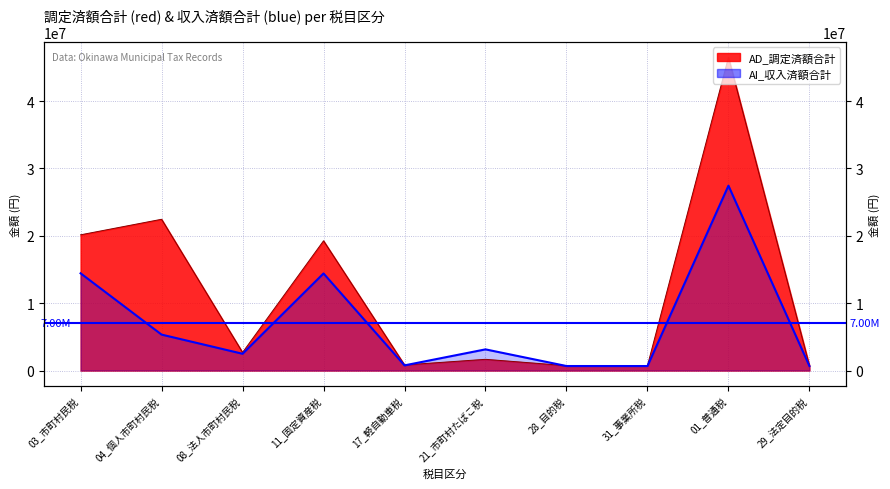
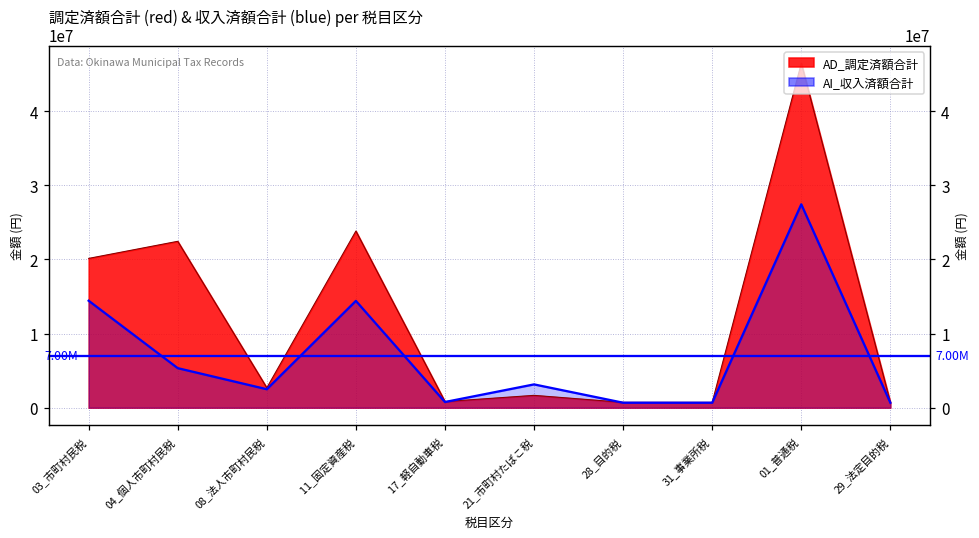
AD_調定済額合計, 11_固定資産税: 19000000 -> 24000000
